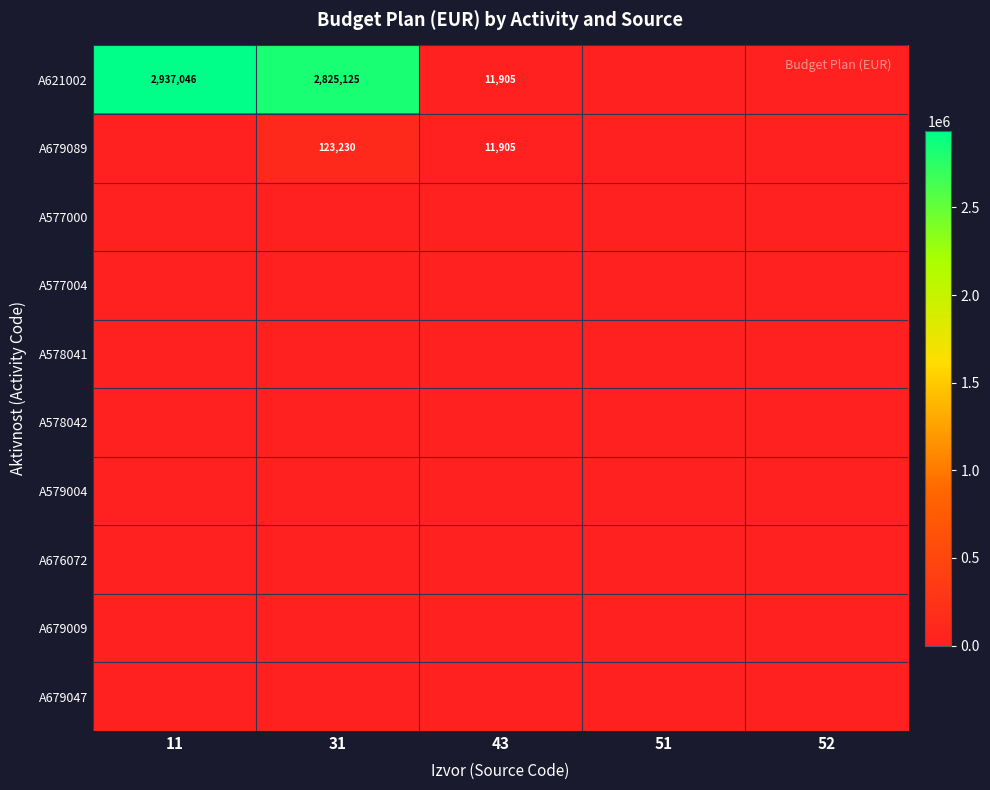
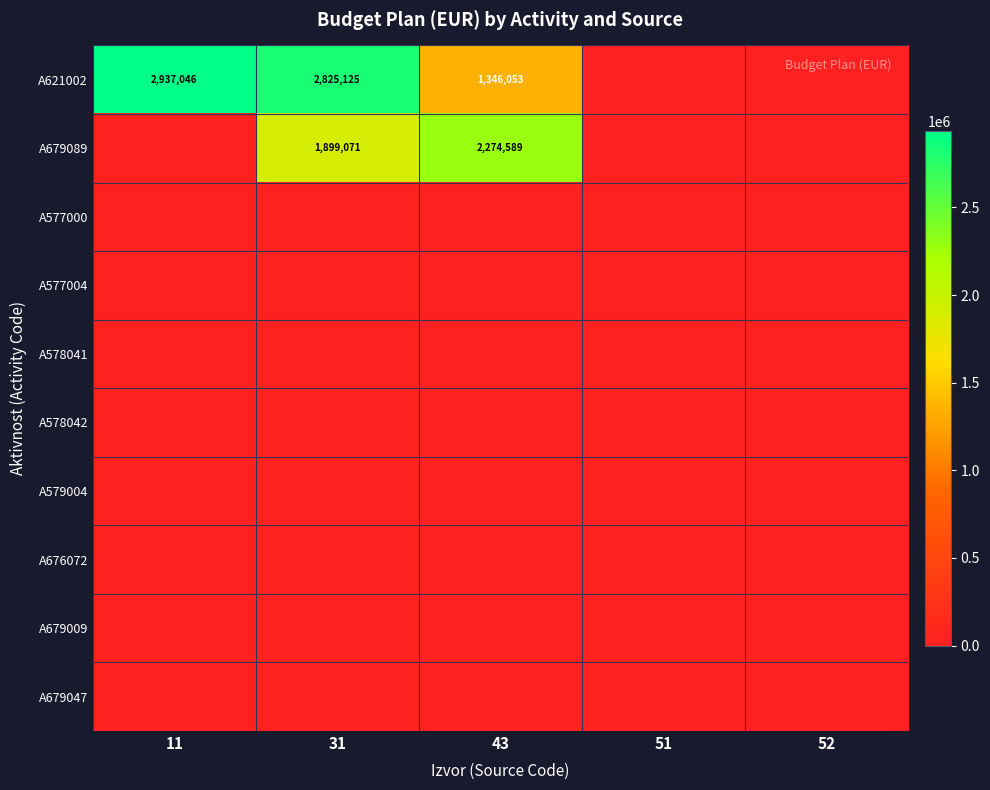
A621002, 43: 11,905 -> 1,346,053
A679089, 31: 123,230 -> 1,899,071
A679089, 43: 11,905 -> 2,274,589
